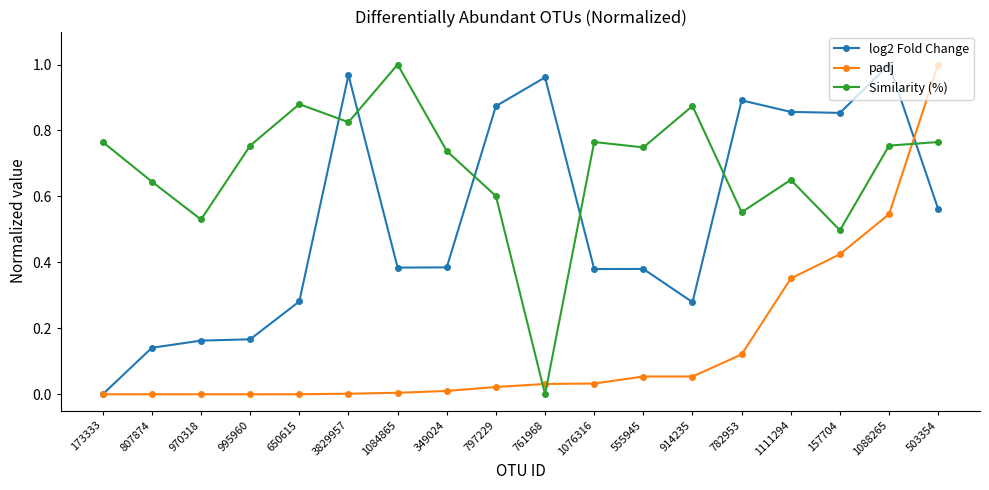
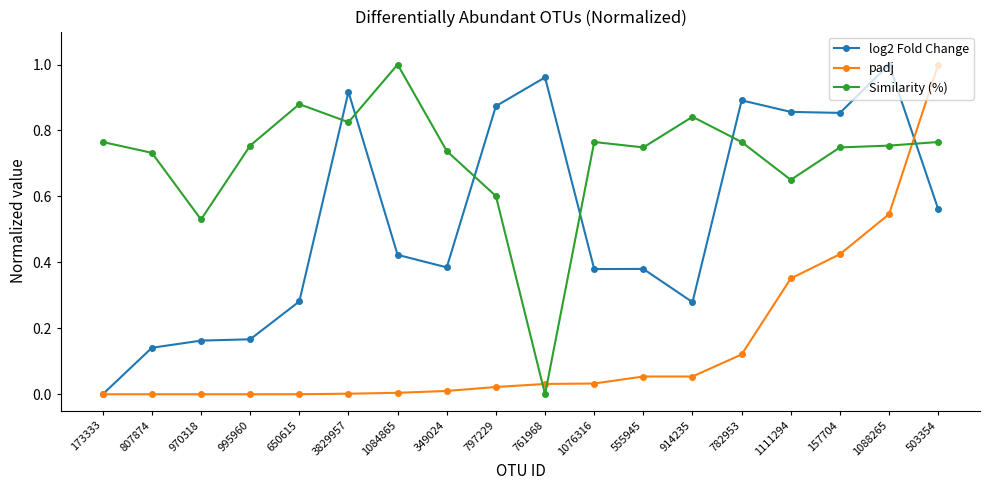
Similarity (%), 807874: 0.64 -> 0.73
log2 Fold Change, 3829957: 0.97 -> 0.92
log2 Fold Change, 1084865: 0.38 -> 0.42
Similarity (%), 914235: 0.87 -> 0.84
Similarity (%), 782953: 0.55 -> 0.77
Similarity (%), 157704: 0.50 -> 0.75
